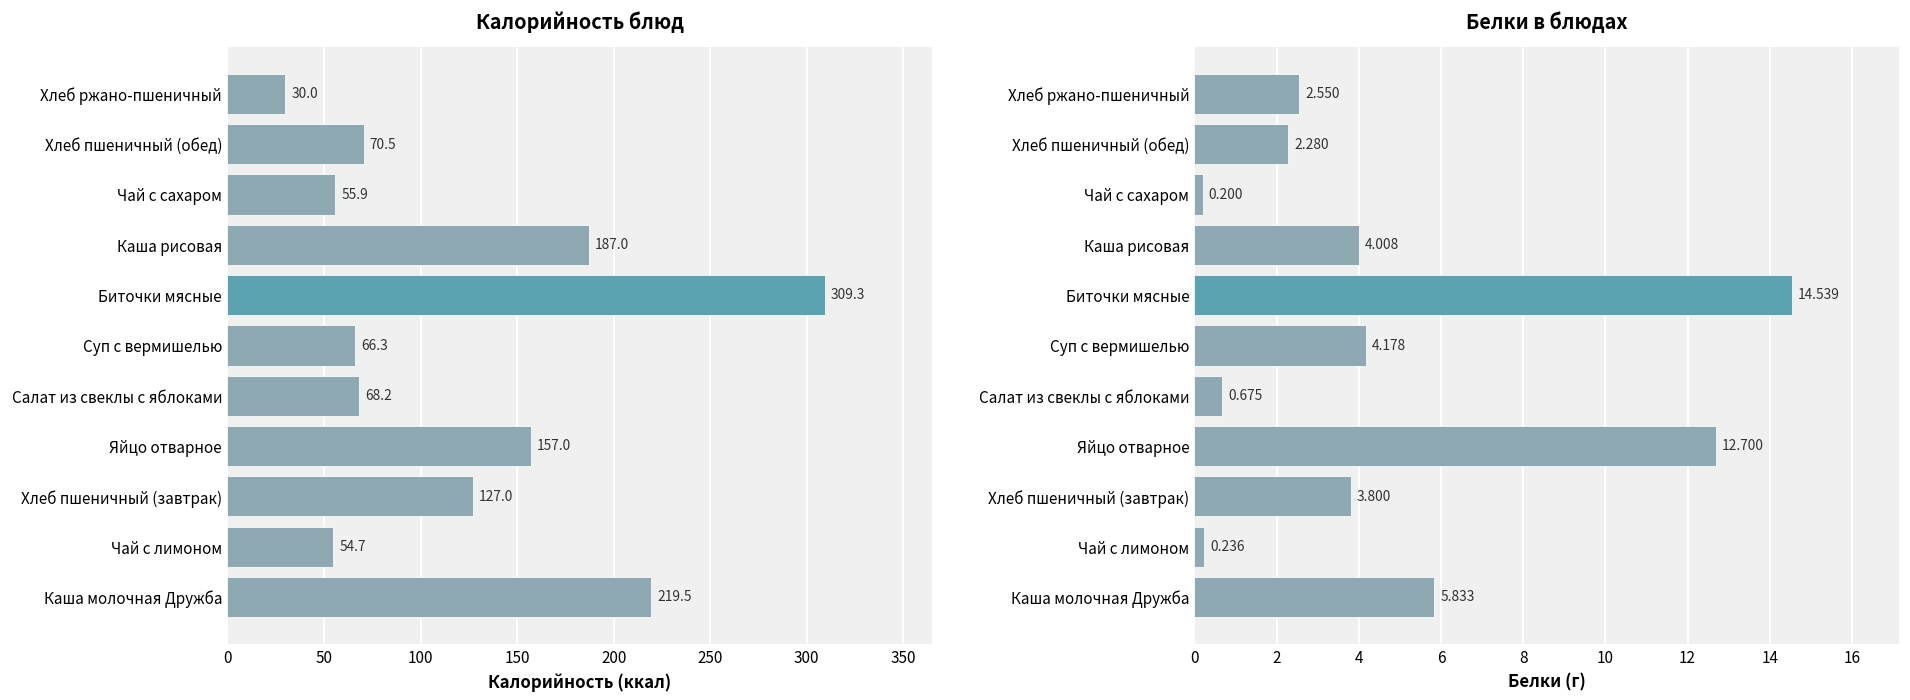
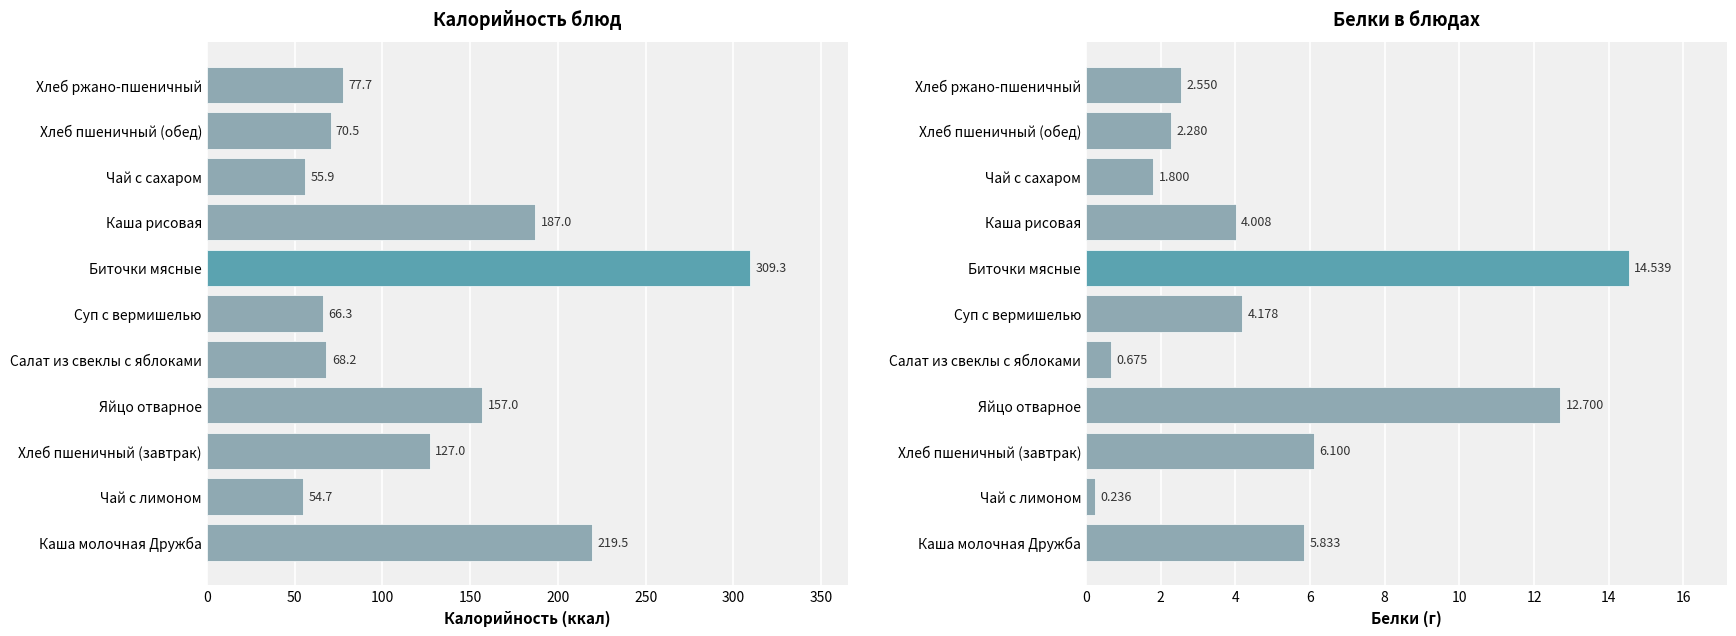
Калорийность блюд, Хлеб ржано-пшеничный: 30.0 -> 77.7
Белки в блюдах, Чай с сахаром: 0.200 -> 1.800
Белки в блюдах, Хлеб пшеничный (завтрак): 3.800 -> 6.100
